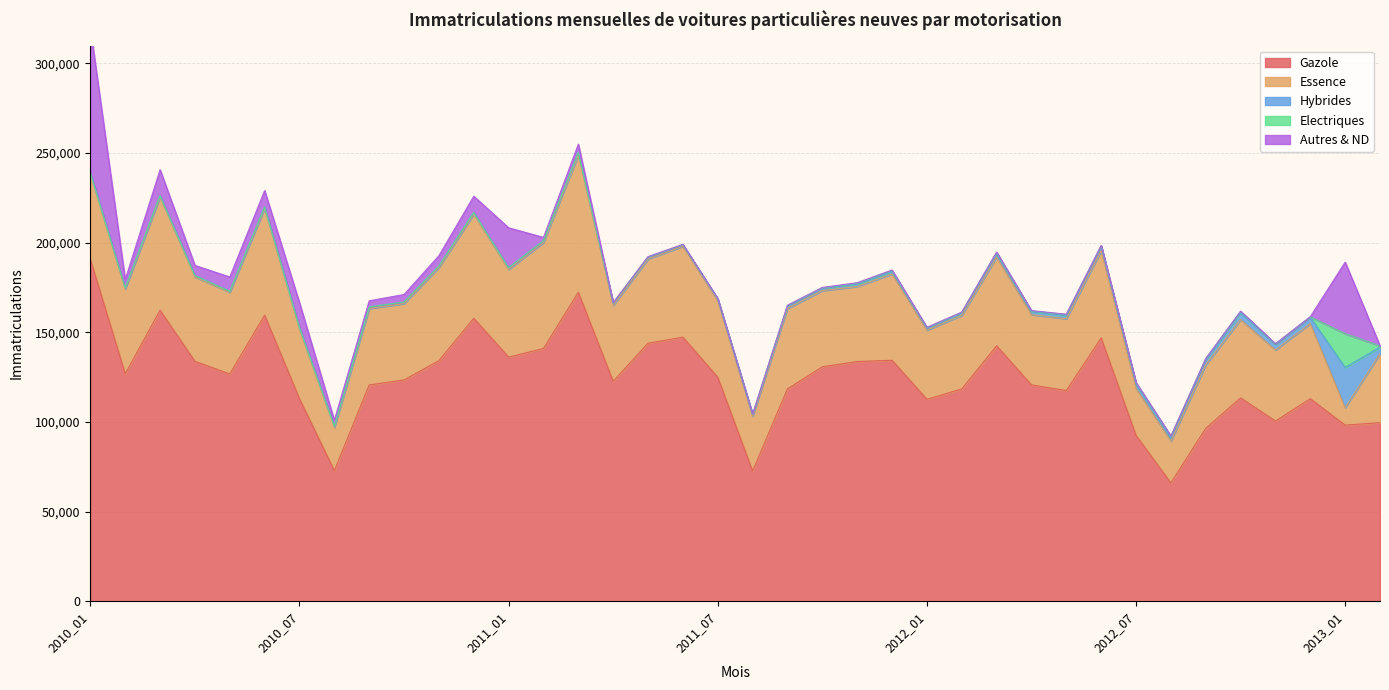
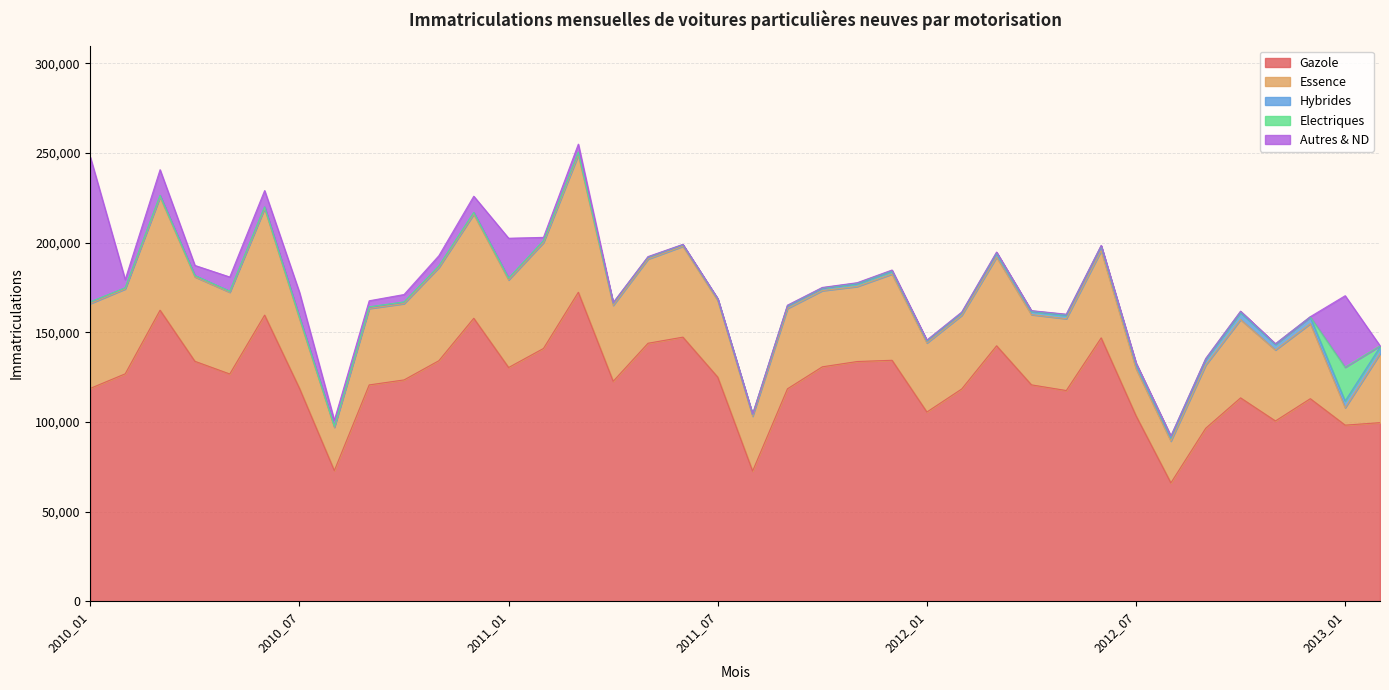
Gazole, 2010_01: 191,000 -> 119,000
Gazole, 2010_07: 113,000 -> 119,000
Gazole, 2011_01: 136,000 -> 130,000
Gazole, 2012_01: 113,000 -> 106,000
Gazole, 2012_07: 93,000 -> 104,000
Hybrides, 2013_01: 22,000 -> 4,000
